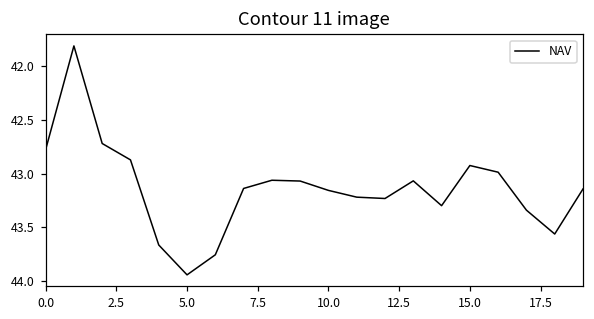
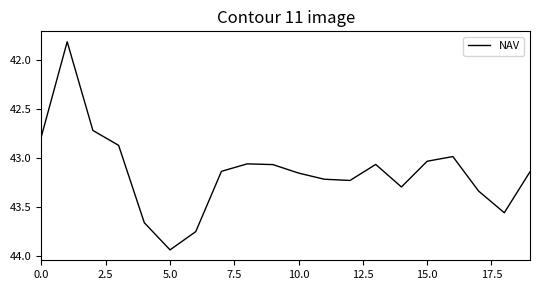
15.0: 42.9 -> 43.0
